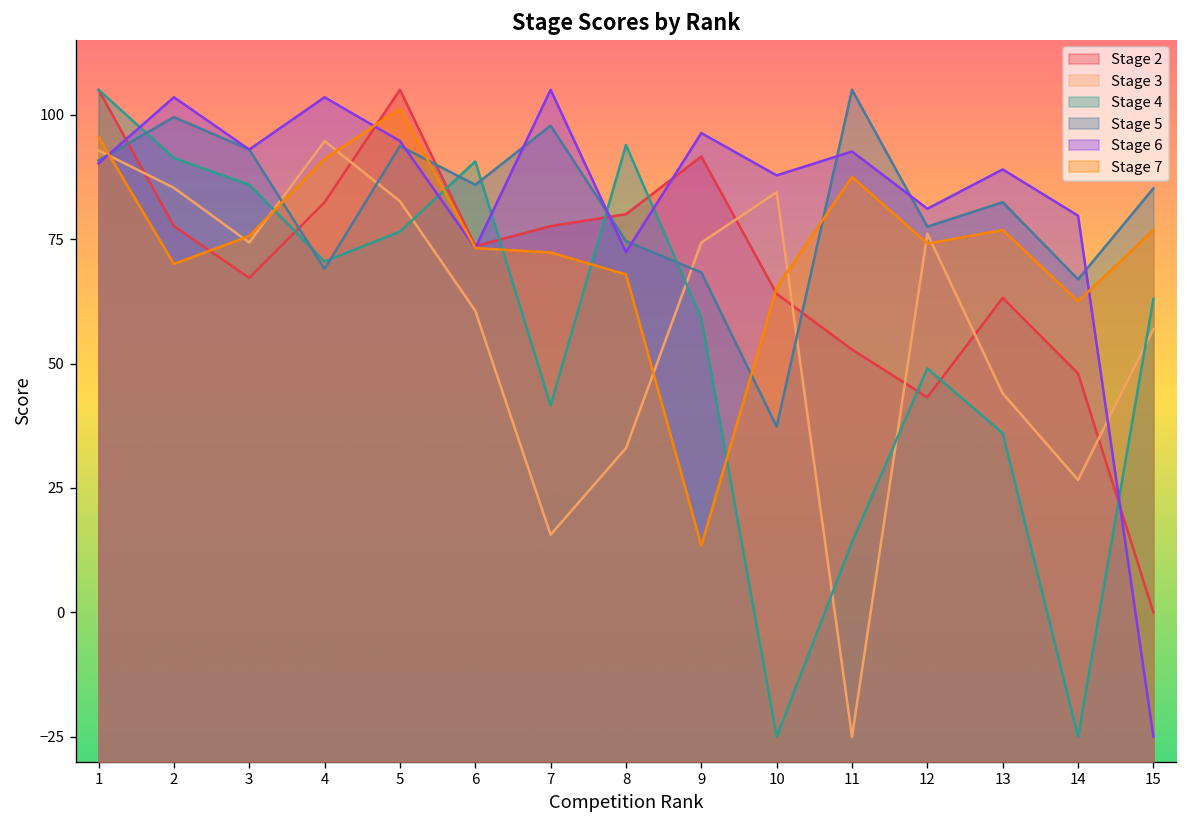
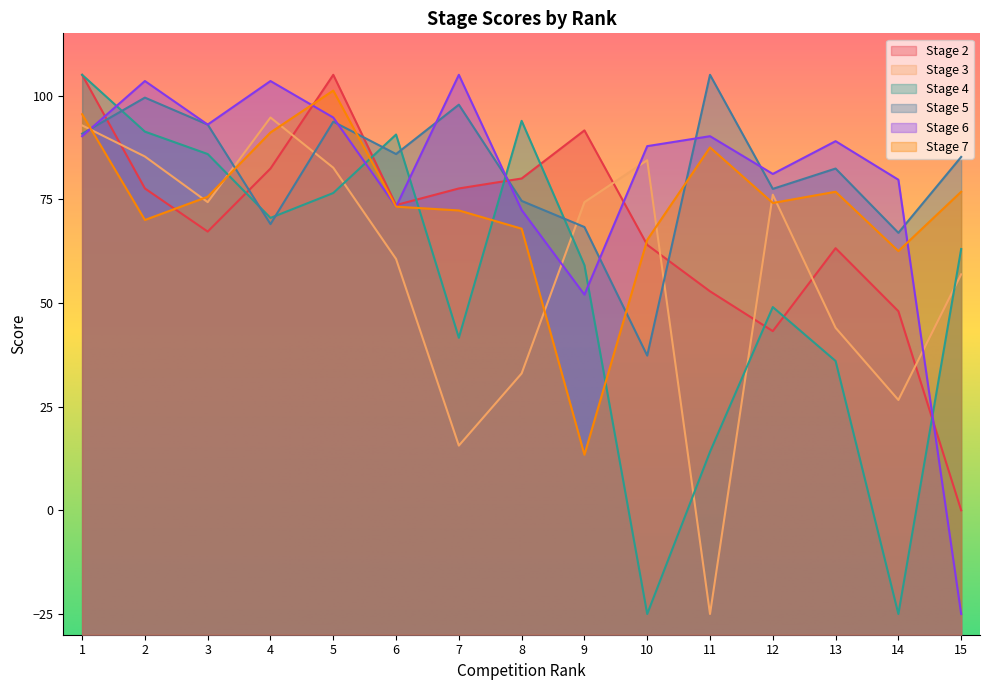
Stage 6, 9: 96 -> 52
Stage 6, 11: 93 -> 90
